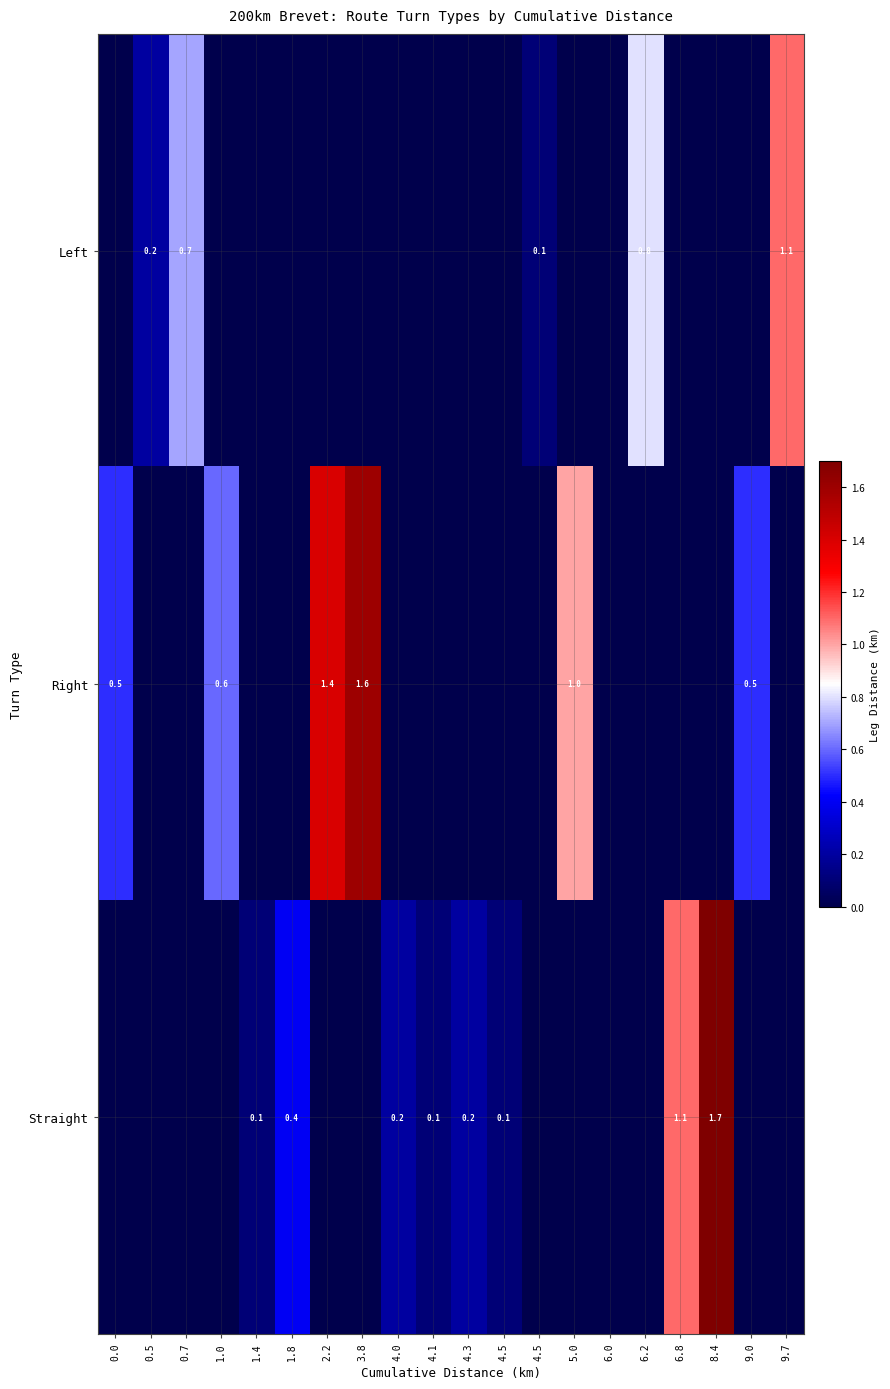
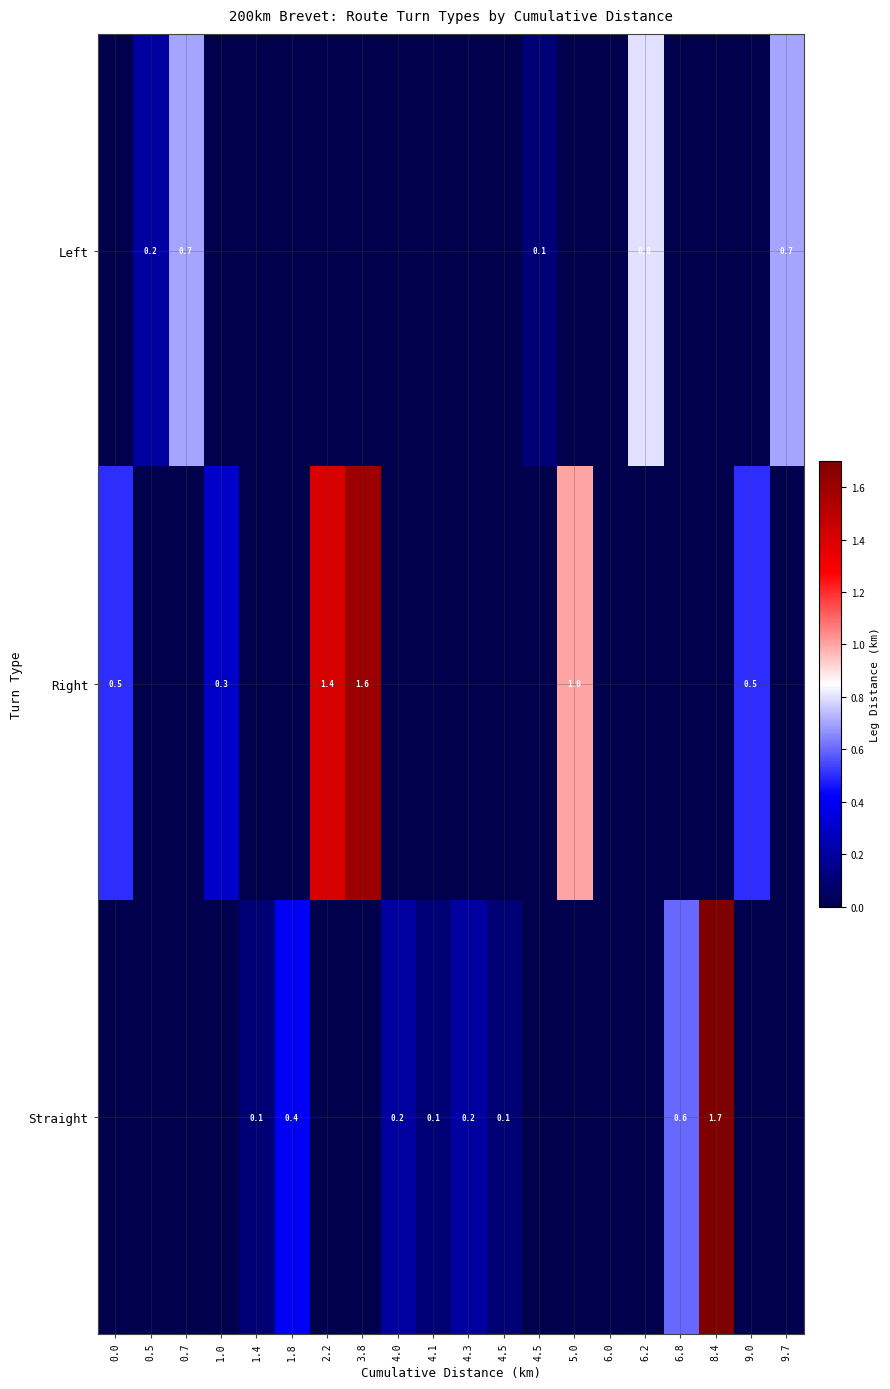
Left, 9.7: 1.1 -> 0.7
Right, 1.0: 0.6 -> 0.3
Straight, 6.8: 1.1 -> 0.6
